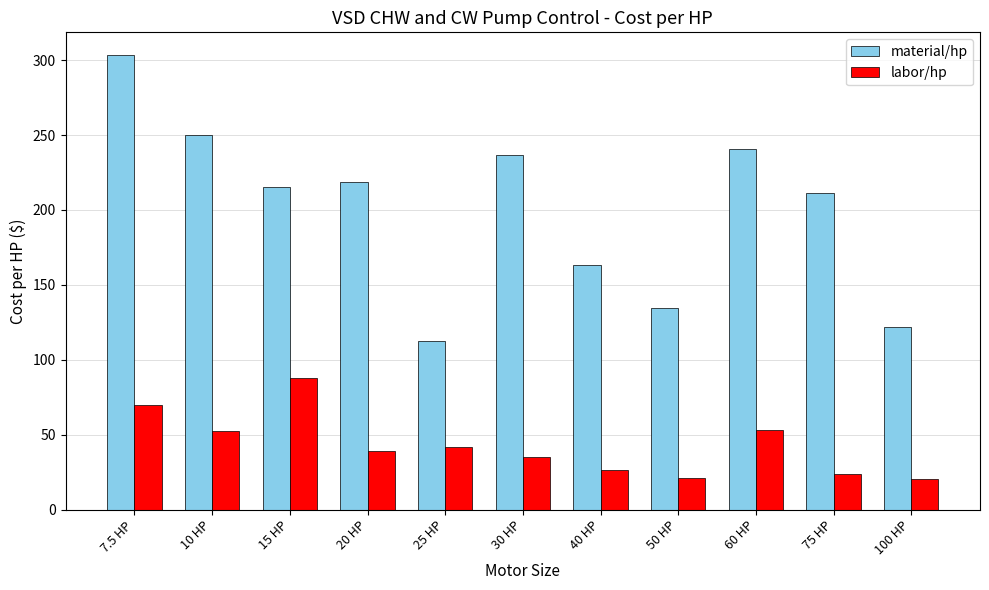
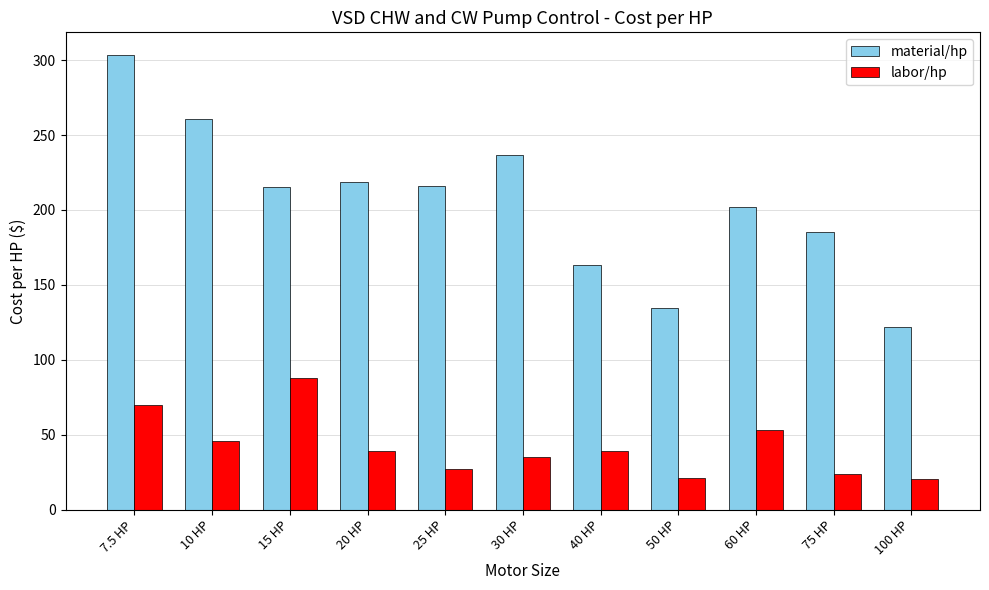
material/hp, 10 HP: 250 -> 261
labor/hp, 10 HP: 53 -> 46
material/hp, 25 HP: 113 -> 216
labor/hp, 25 HP: 42 -> 27
labor/hp, 40 HP: 26 -> 39
material/hp, 60 HP: 240 -> 202
material/hp, 75 HP: 212 -> 185
